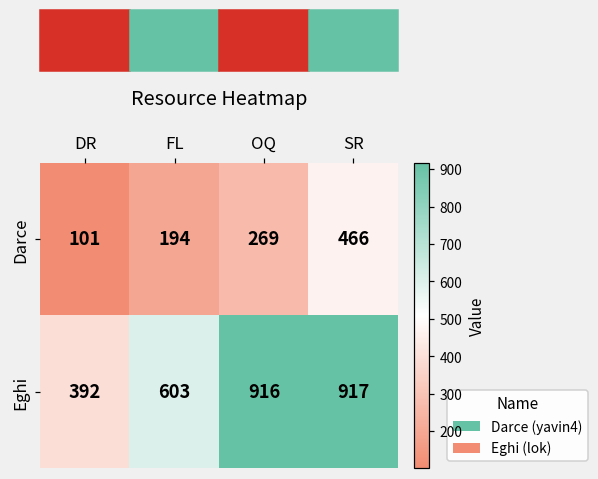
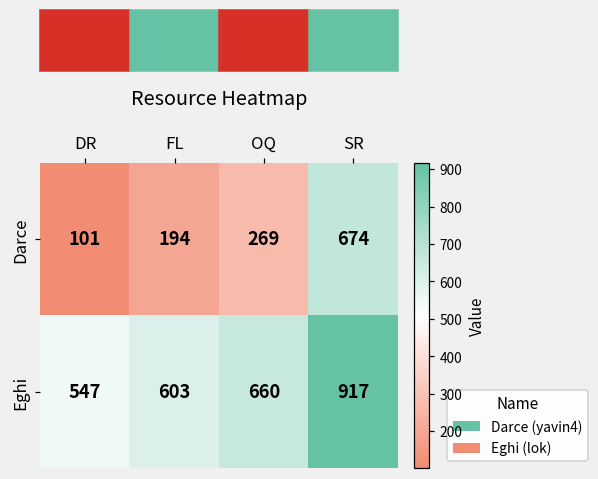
Darce, SR: 466 -> 674
Eghi, DR: 392 -> 547
Eghi, OQ: 916 -> 660
